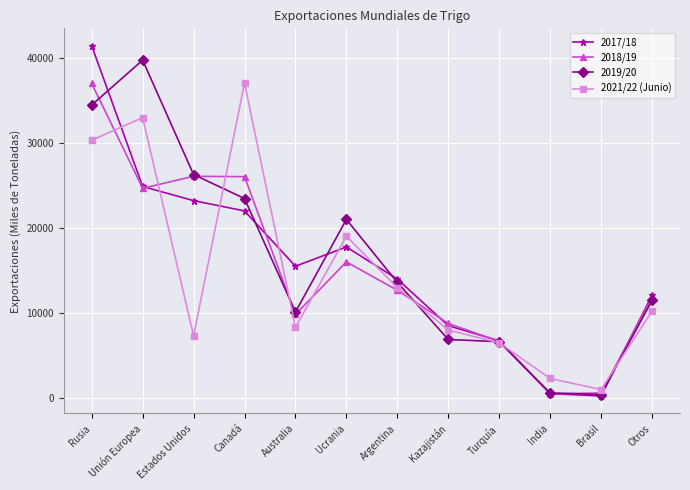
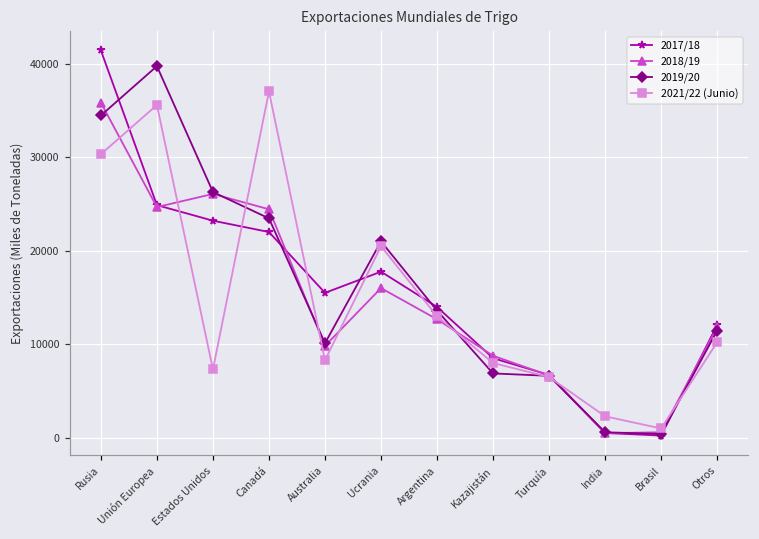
2018/19, Rusia: 37000 -> 36000
2021/22 (Junio), Unión Europea: 33000 -> 36000
2018/19, Canadá: 26000 -> 24000
2021/22 (Junio), Ucrania: 19000 -> 21000
